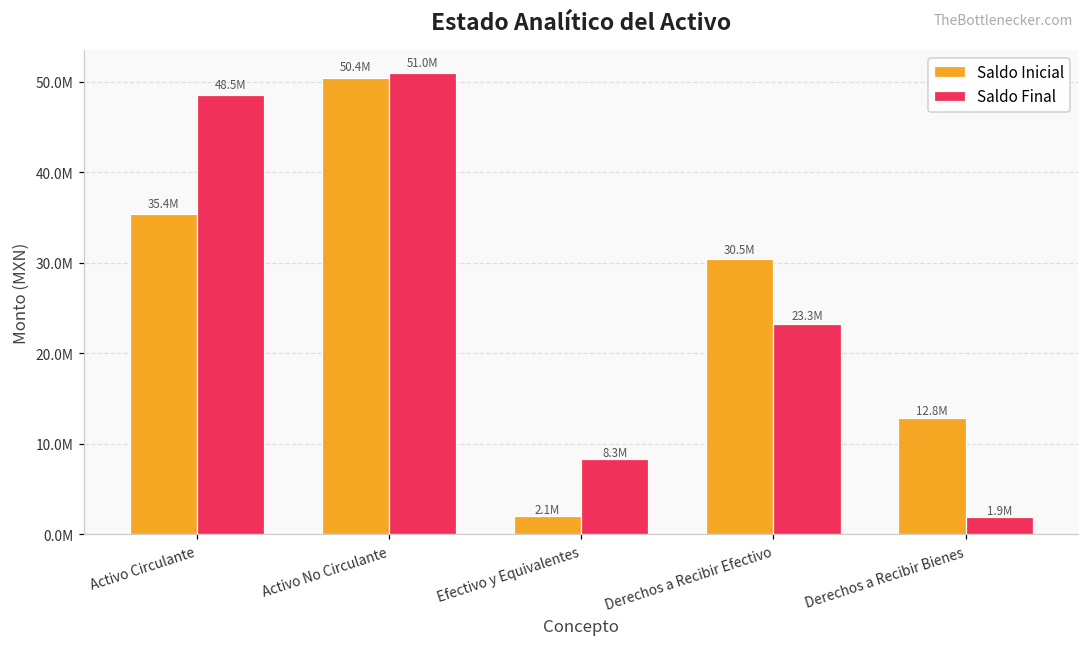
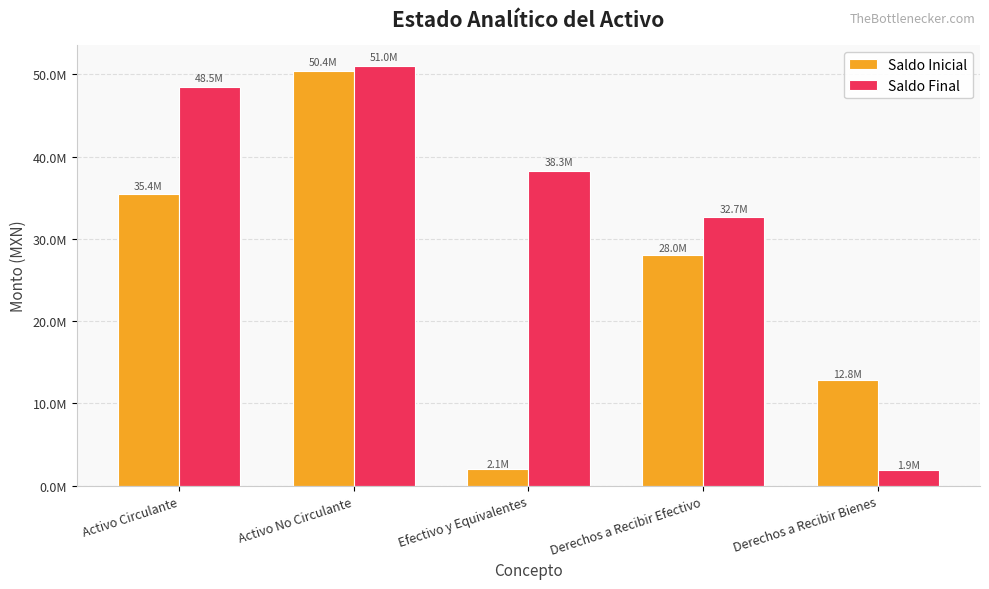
Saldo Final, Efectivo y Equivalentes: 8.3M -> 38.3M
Saldo Inicial, Derechos a Recibir Efectivo: 30.5M -> 28.0M
Saldo Final, Derechos a Recibir Efectivo: 23.3M -> 32.7M
